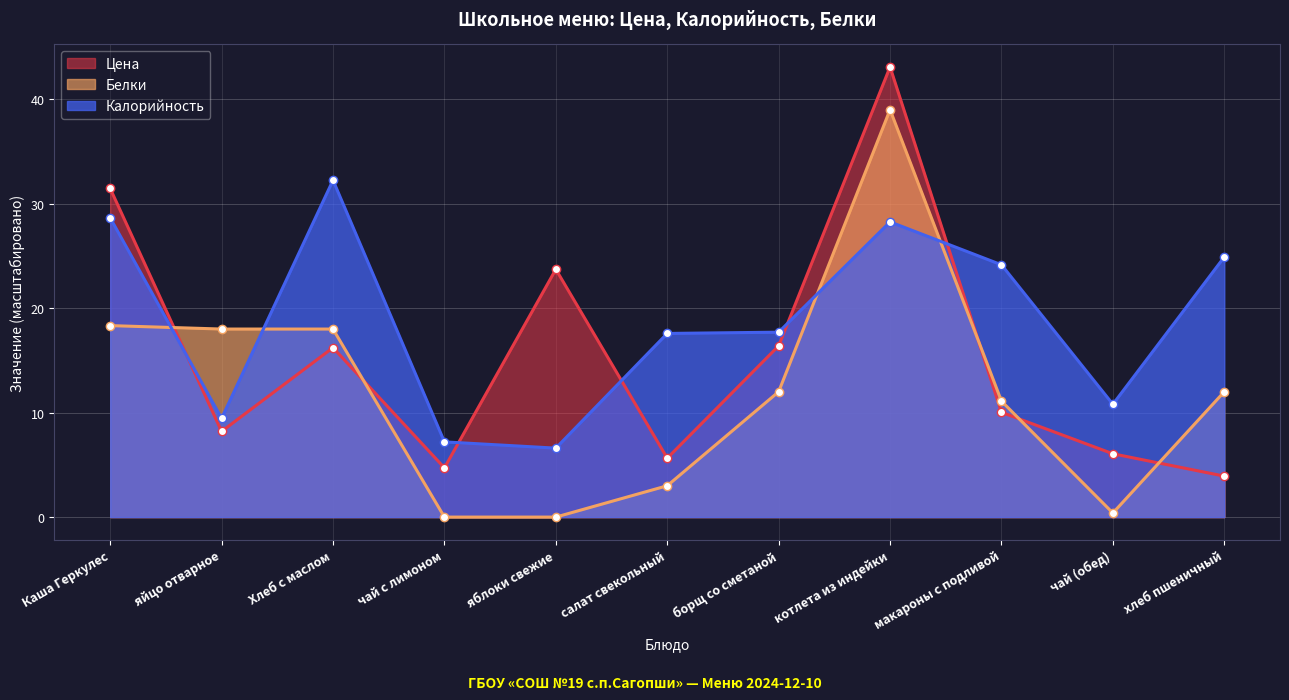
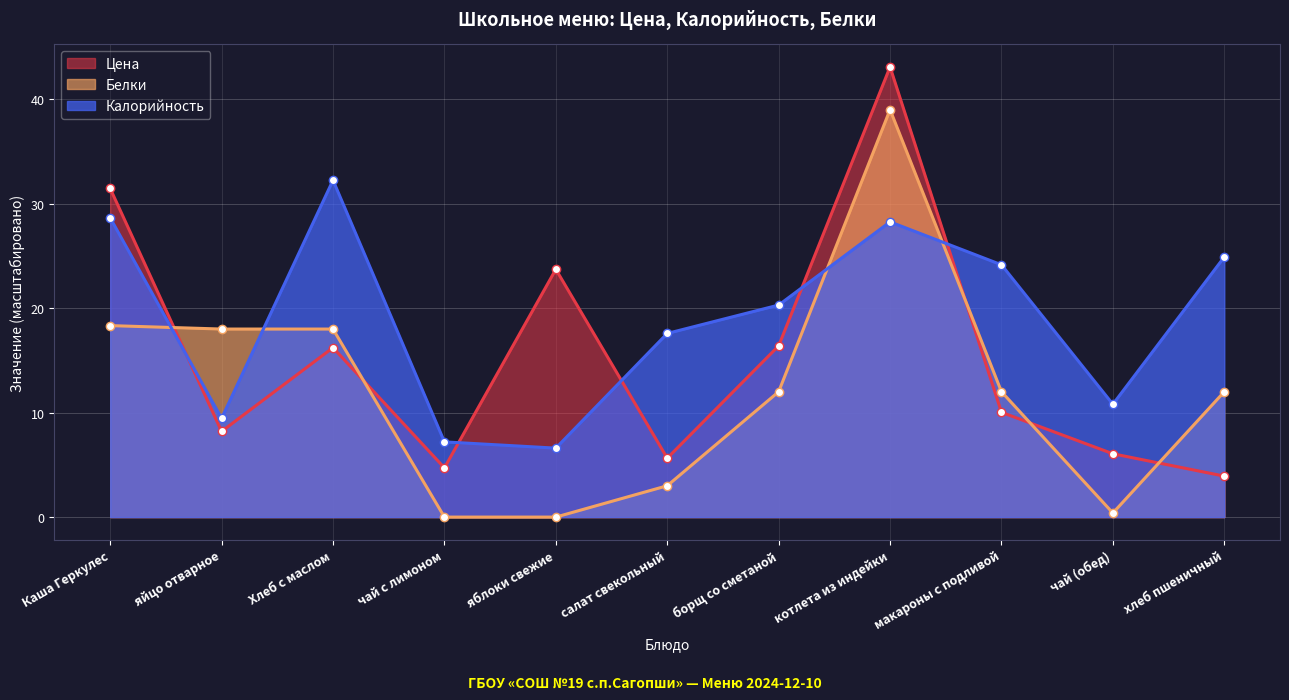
Калорийность, борщ со сметаной: 17.7 -> 20.3
Белки, макароны с подливой: 11.1 -> 12.0
